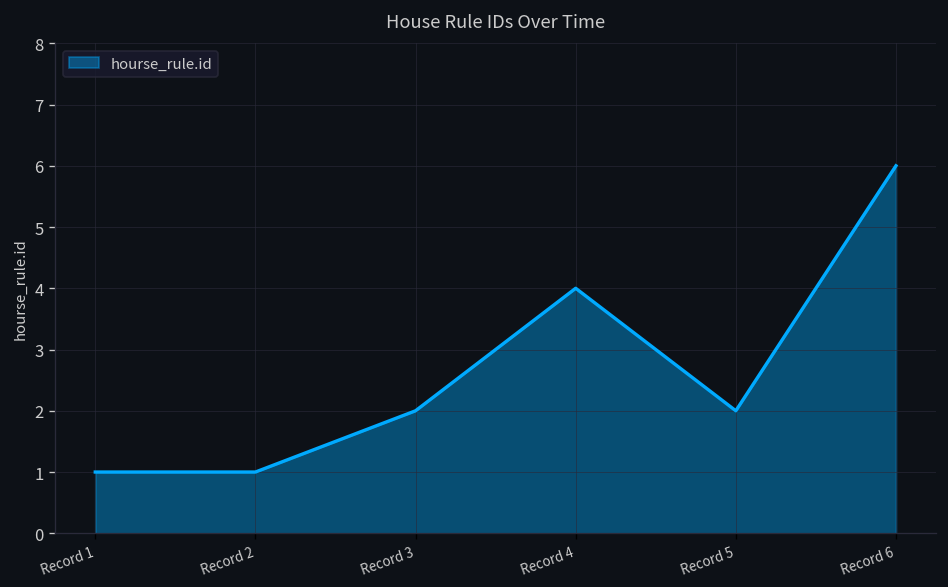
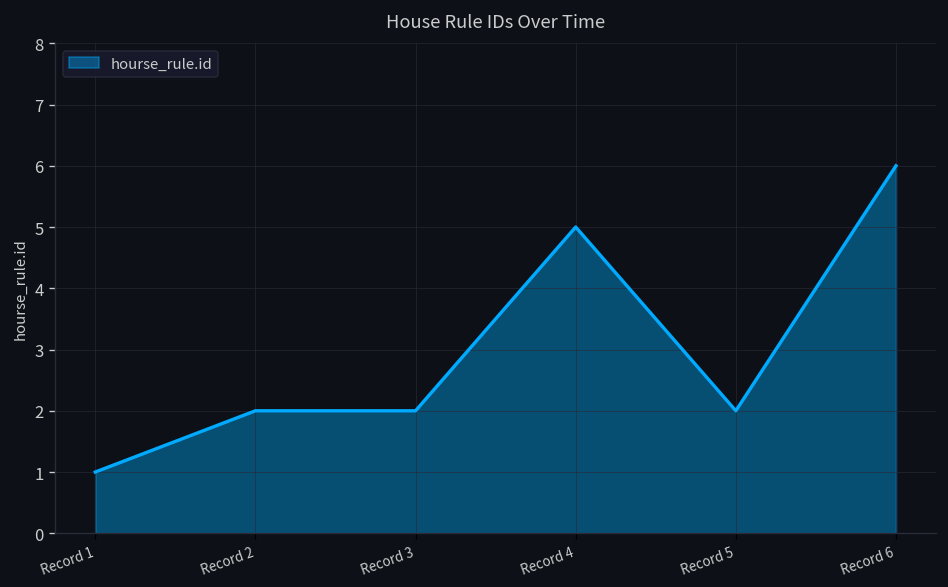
Record 2: 1 -> 2
Record 4: 4 -> 5
